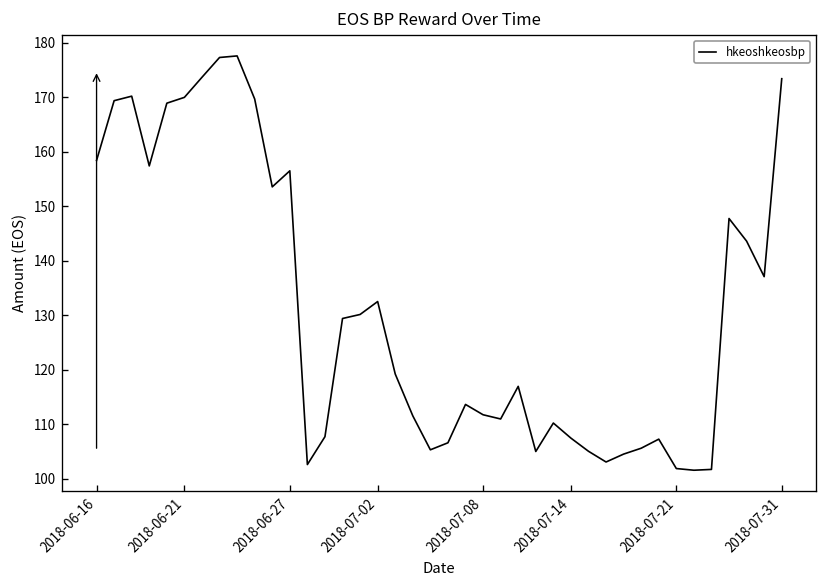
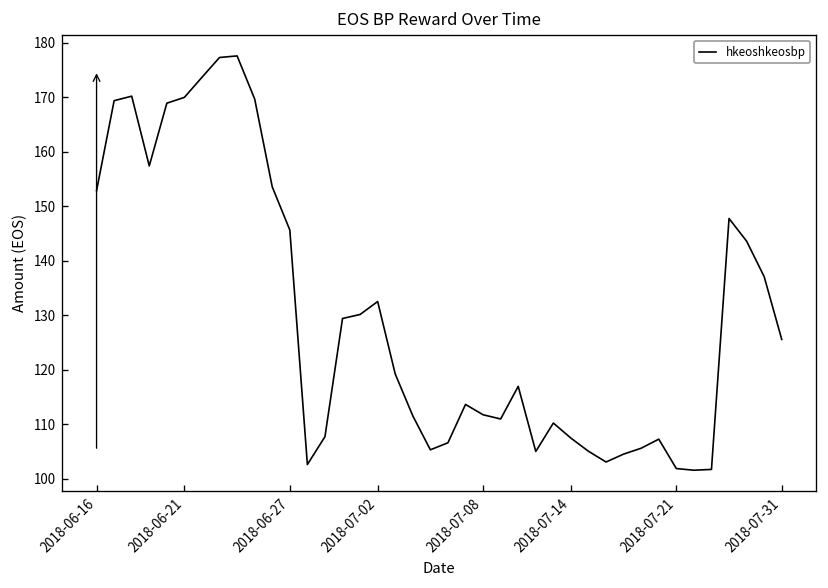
2018-06-16: 158 -> 153
2018-06-27: 156 -> 146
2018-07-31: 173 -> 126
